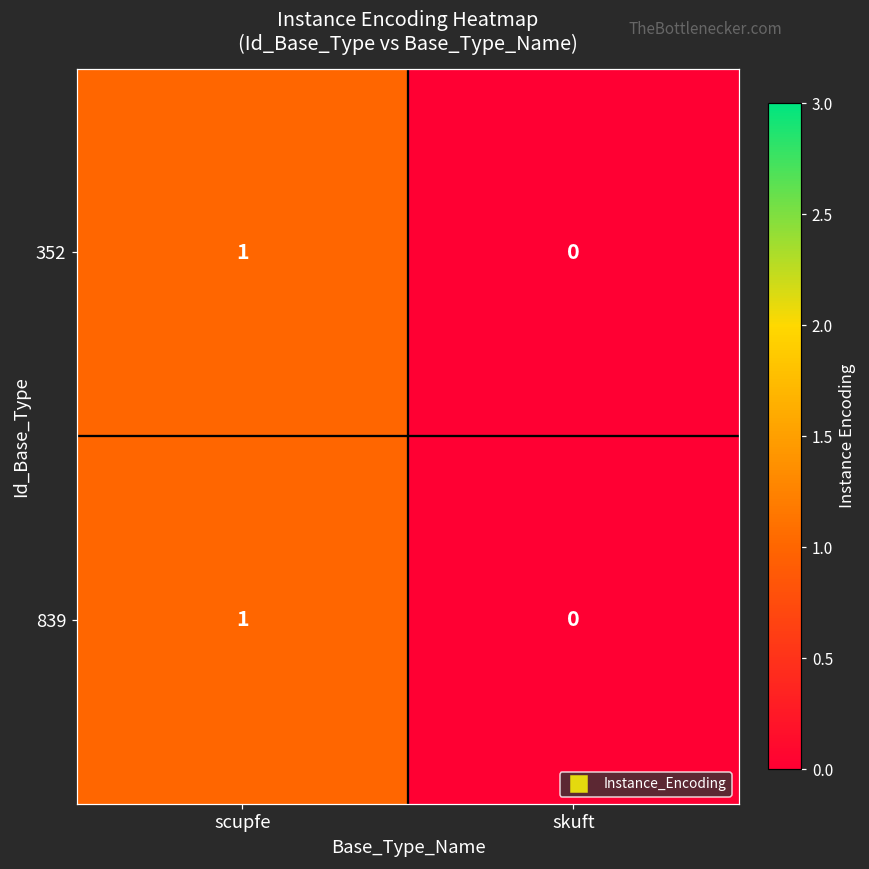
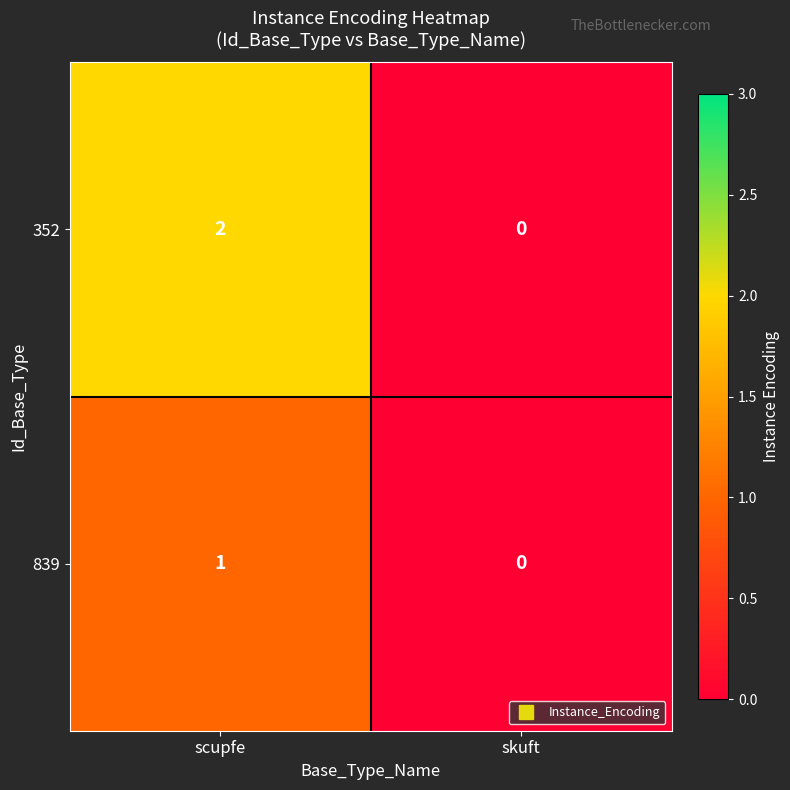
352, scupfe: 1 -> 2
